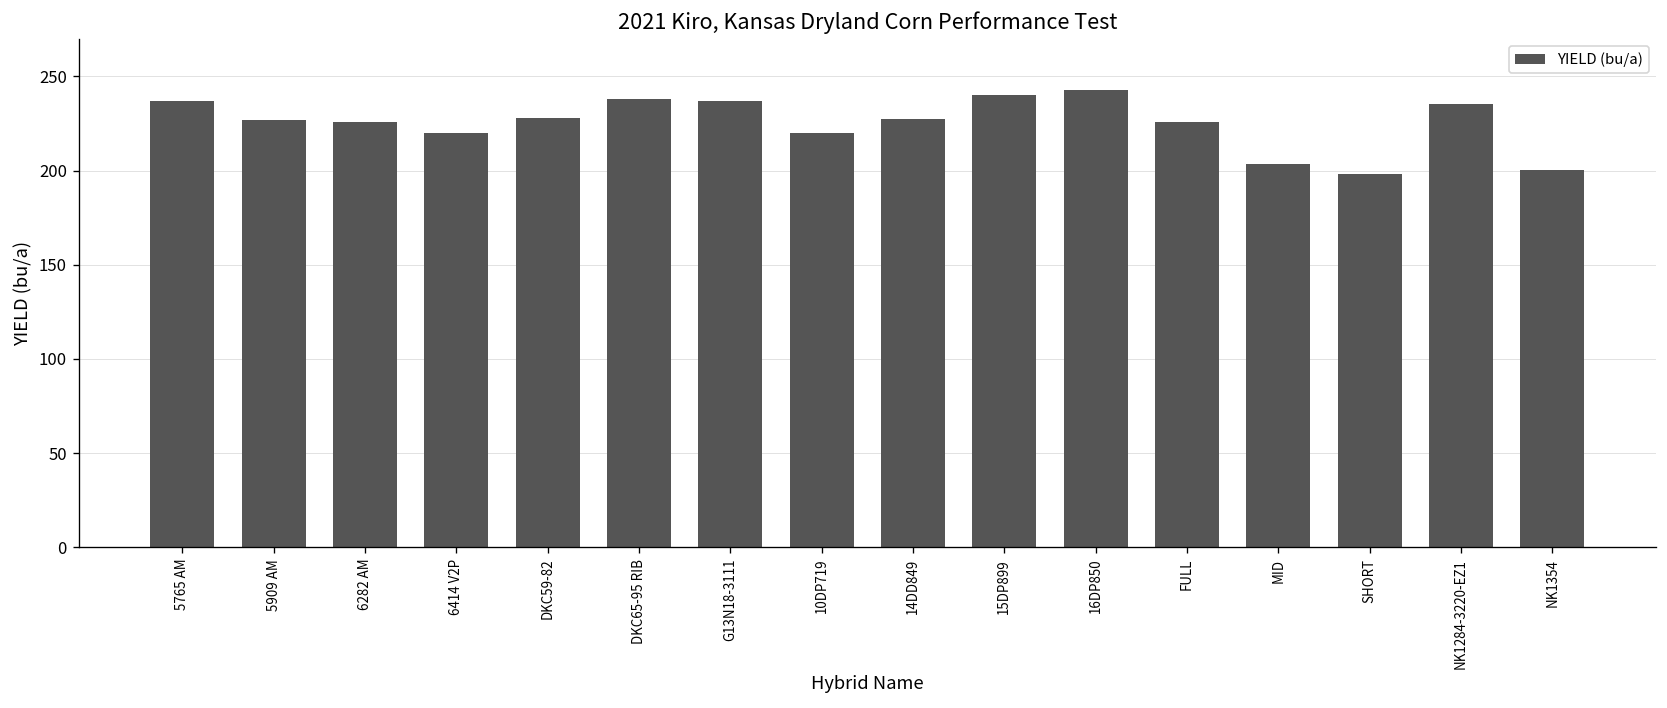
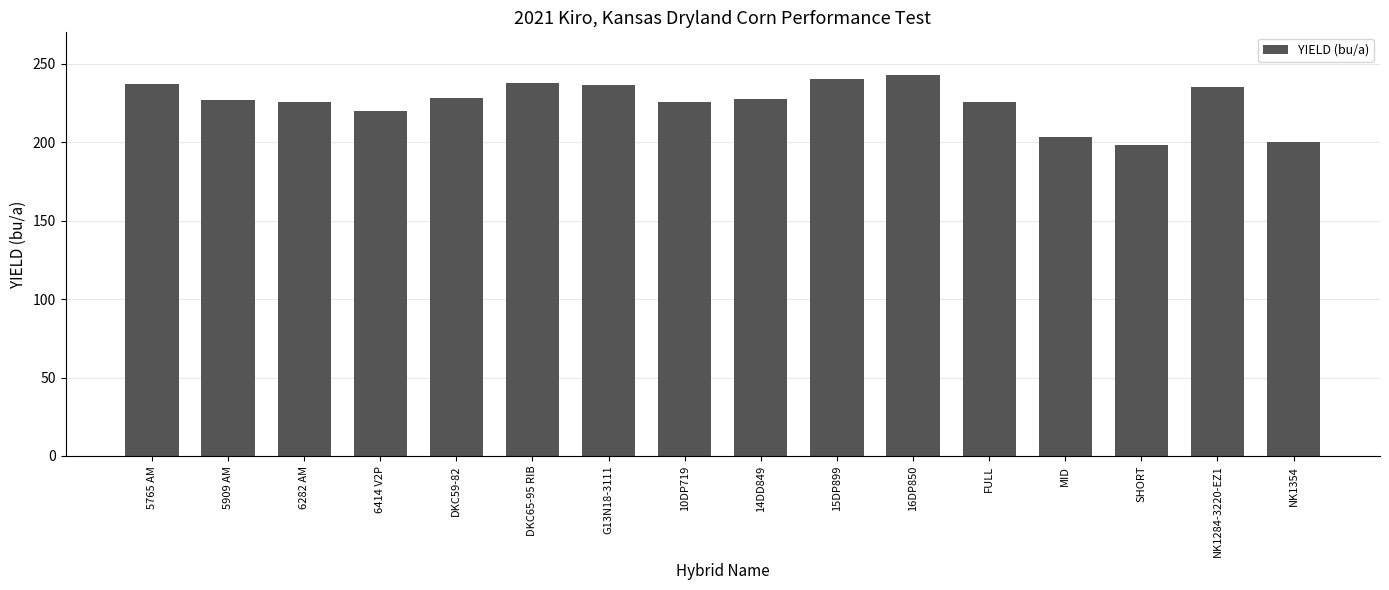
10DP719: 220 -> 226
